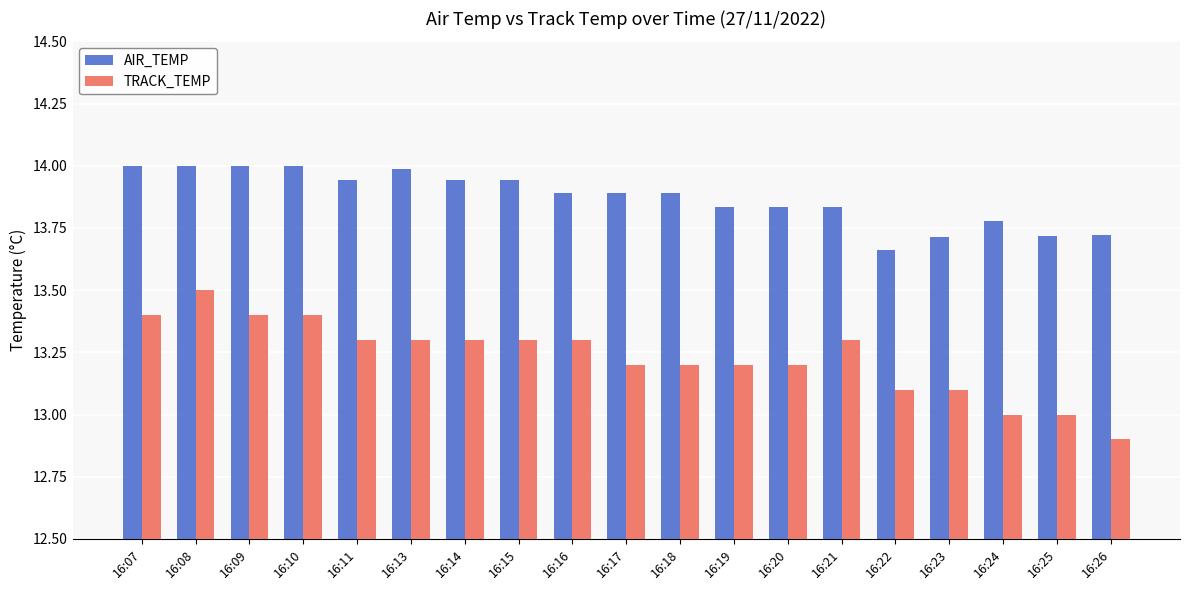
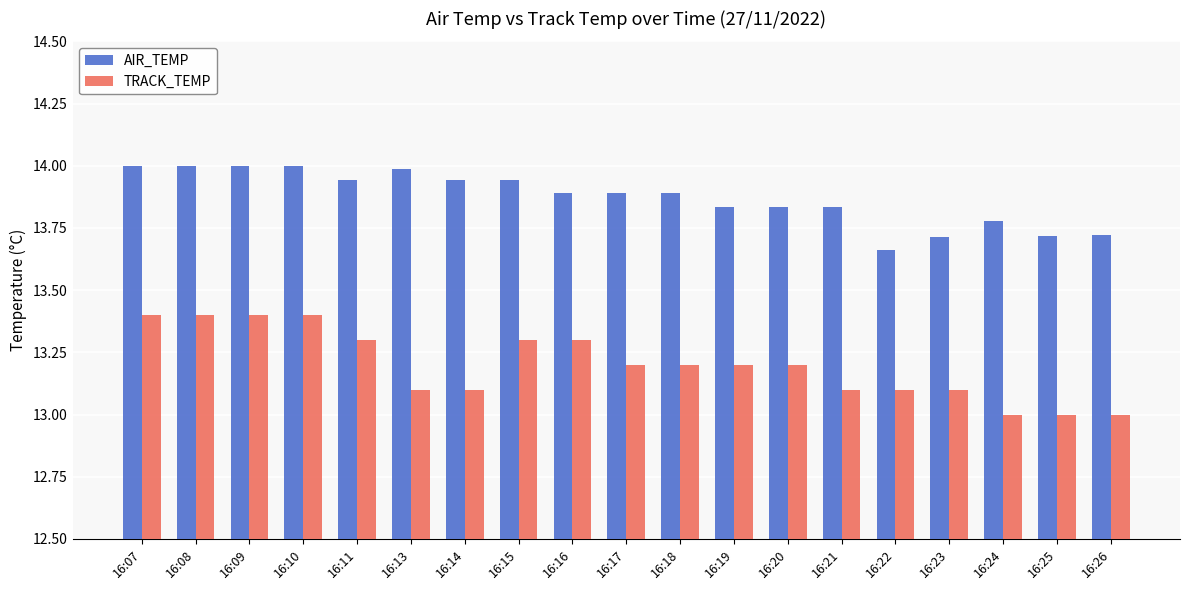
TRACK_TEMP, 16:08: 13.5 -> 13.4
TRACK_TEMP, 16:13: 13.3 -> 13.1
TRACK_TEMP, 16:14: 13.3 -> 13.1
TRACK_TEMP, 16:21: 13.3 -> 13.1
TRACK_TEMP, 16:26: 12.9 -> 13.0
